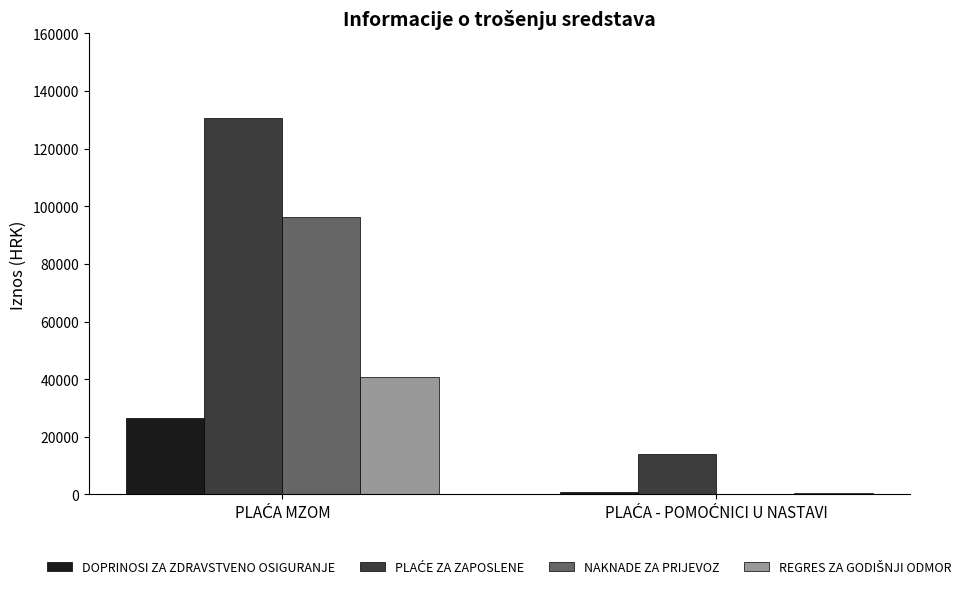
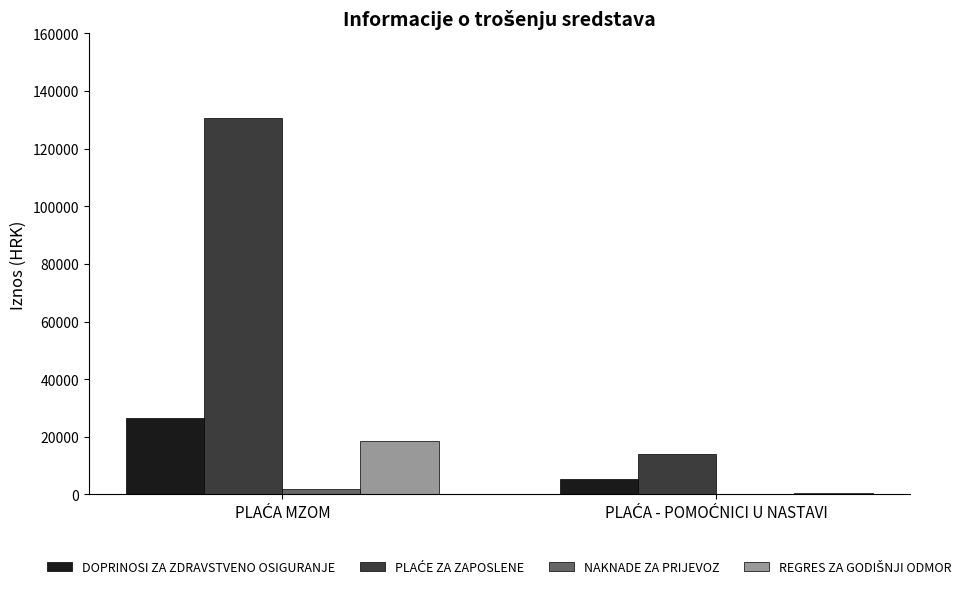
NAKNADE ZA PRIJEVOZ, PLAĆA MZOM: 96000 -> 2000
REGRES ZA GODIŠNJI ODMOR, PLAĆA MZOM: 41000 -> 19000
DOPRINOSI ZA ZDRAVSTVENO OSIGURANJE, PLAĆA - POMOĆNICI U NASTAVI: 1000 -> 5000
